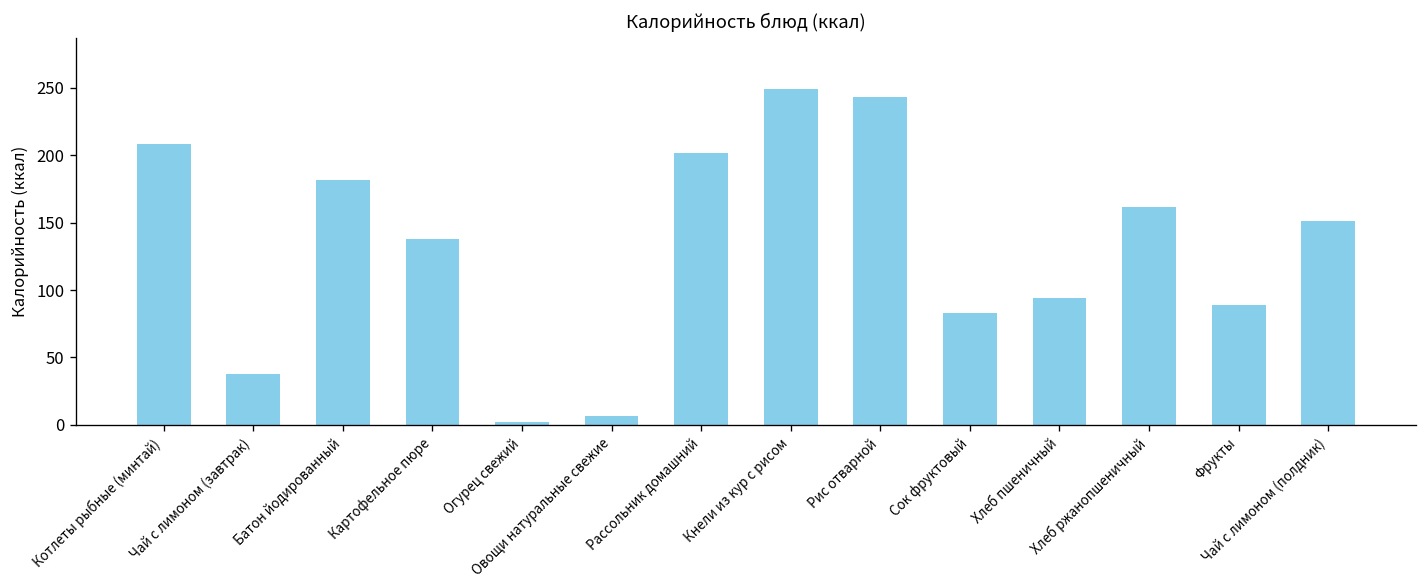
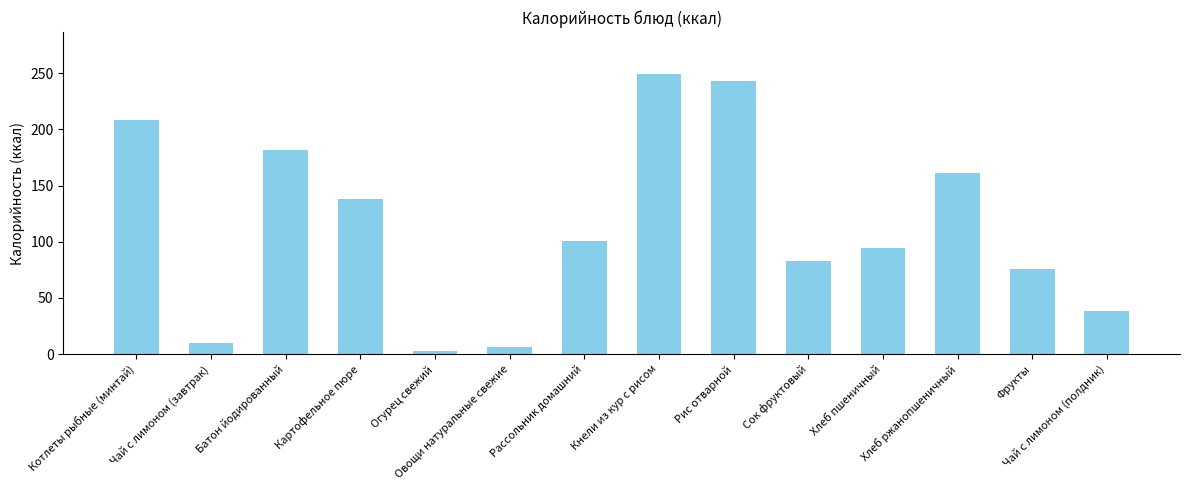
Чай с лимоном (завтрак): 38 -> 9
Рассольник домашний: 201 -> 101
Фрукты: 89 -> 76
Чай с лимоном (полдник): 151 -> 38
